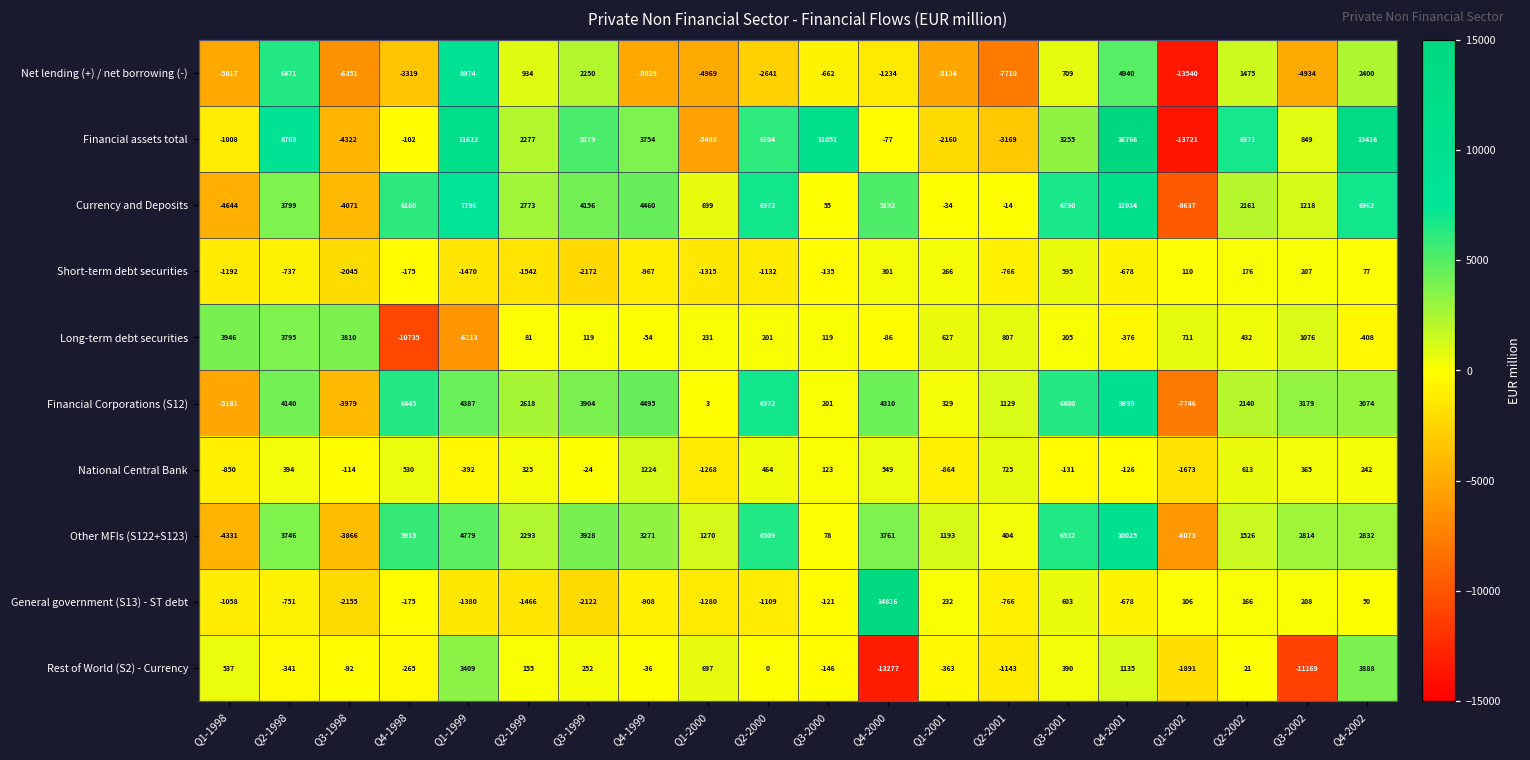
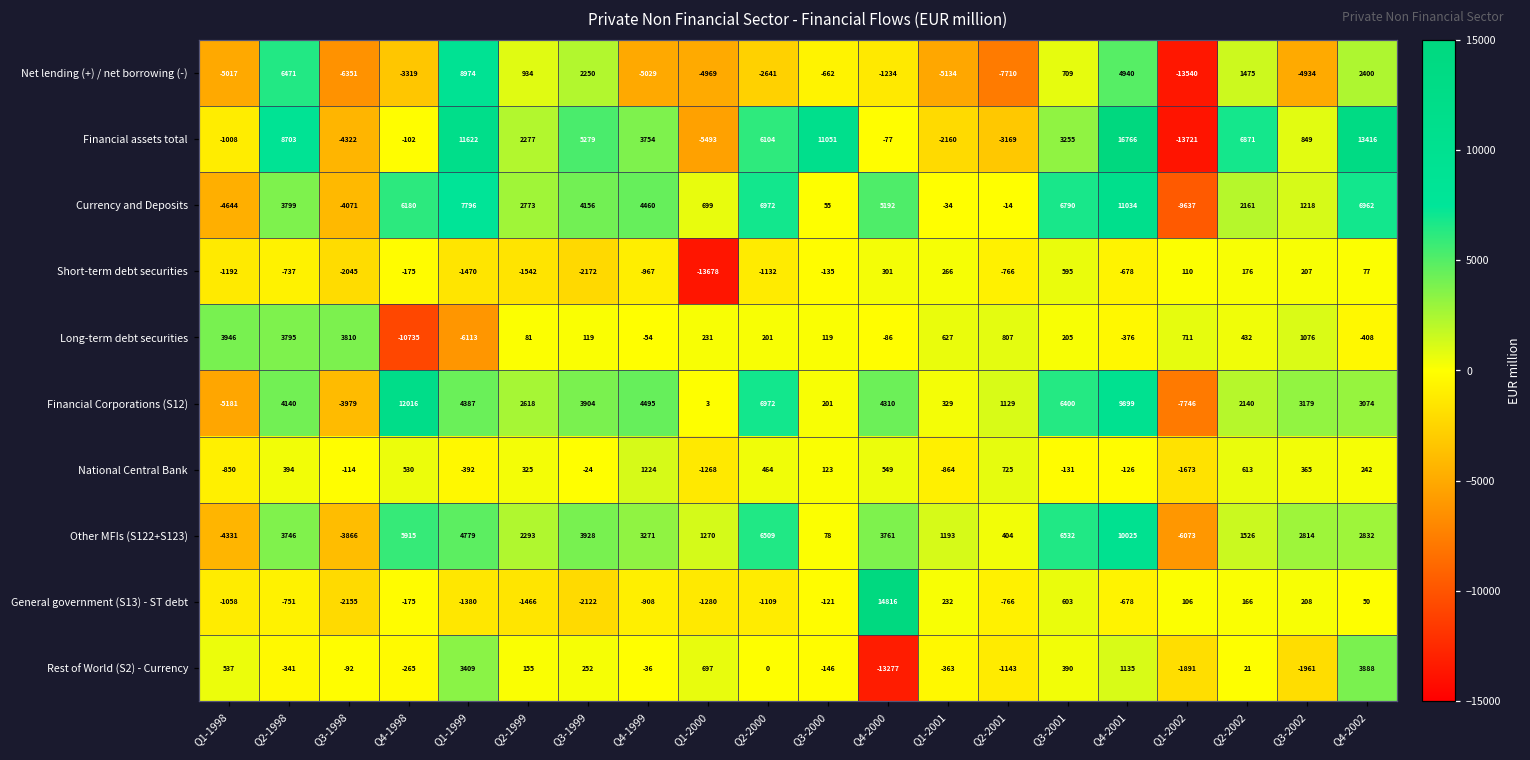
Short-term debt securities, Q1-2000: -1315 -> -13678
Financial Corporations (S12), Q4-1998: 6445 -> 12016
Rest of World (S2) - Currency, Q3-2002: -11169 -> -1961
